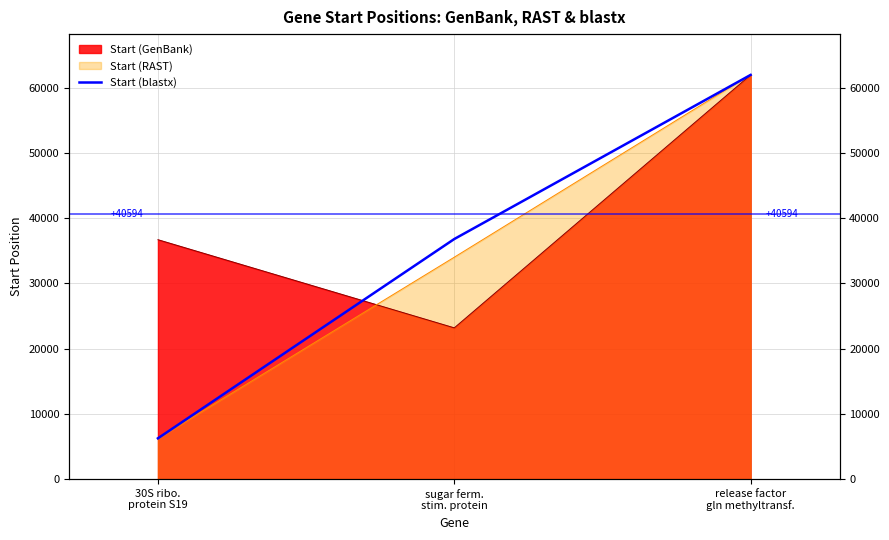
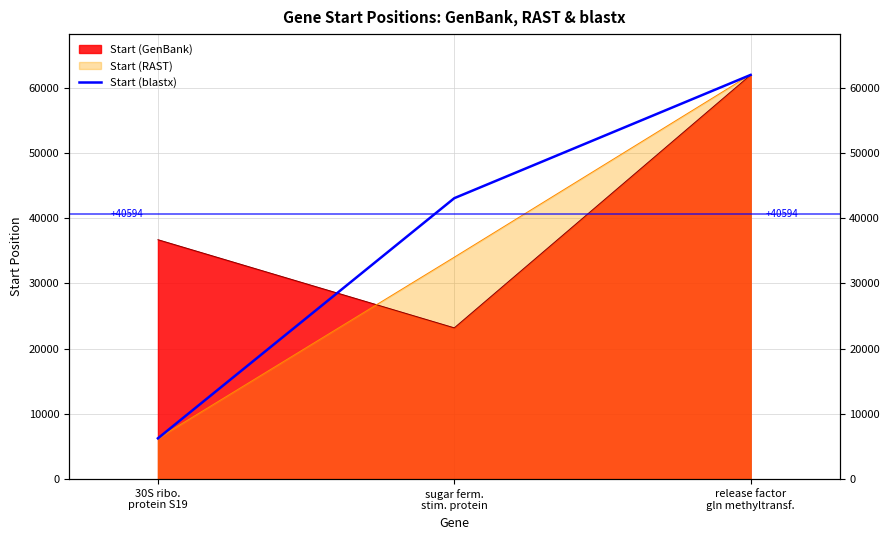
Start (blastx), sugar ferm. stim. protein: 37000 -> 43000
